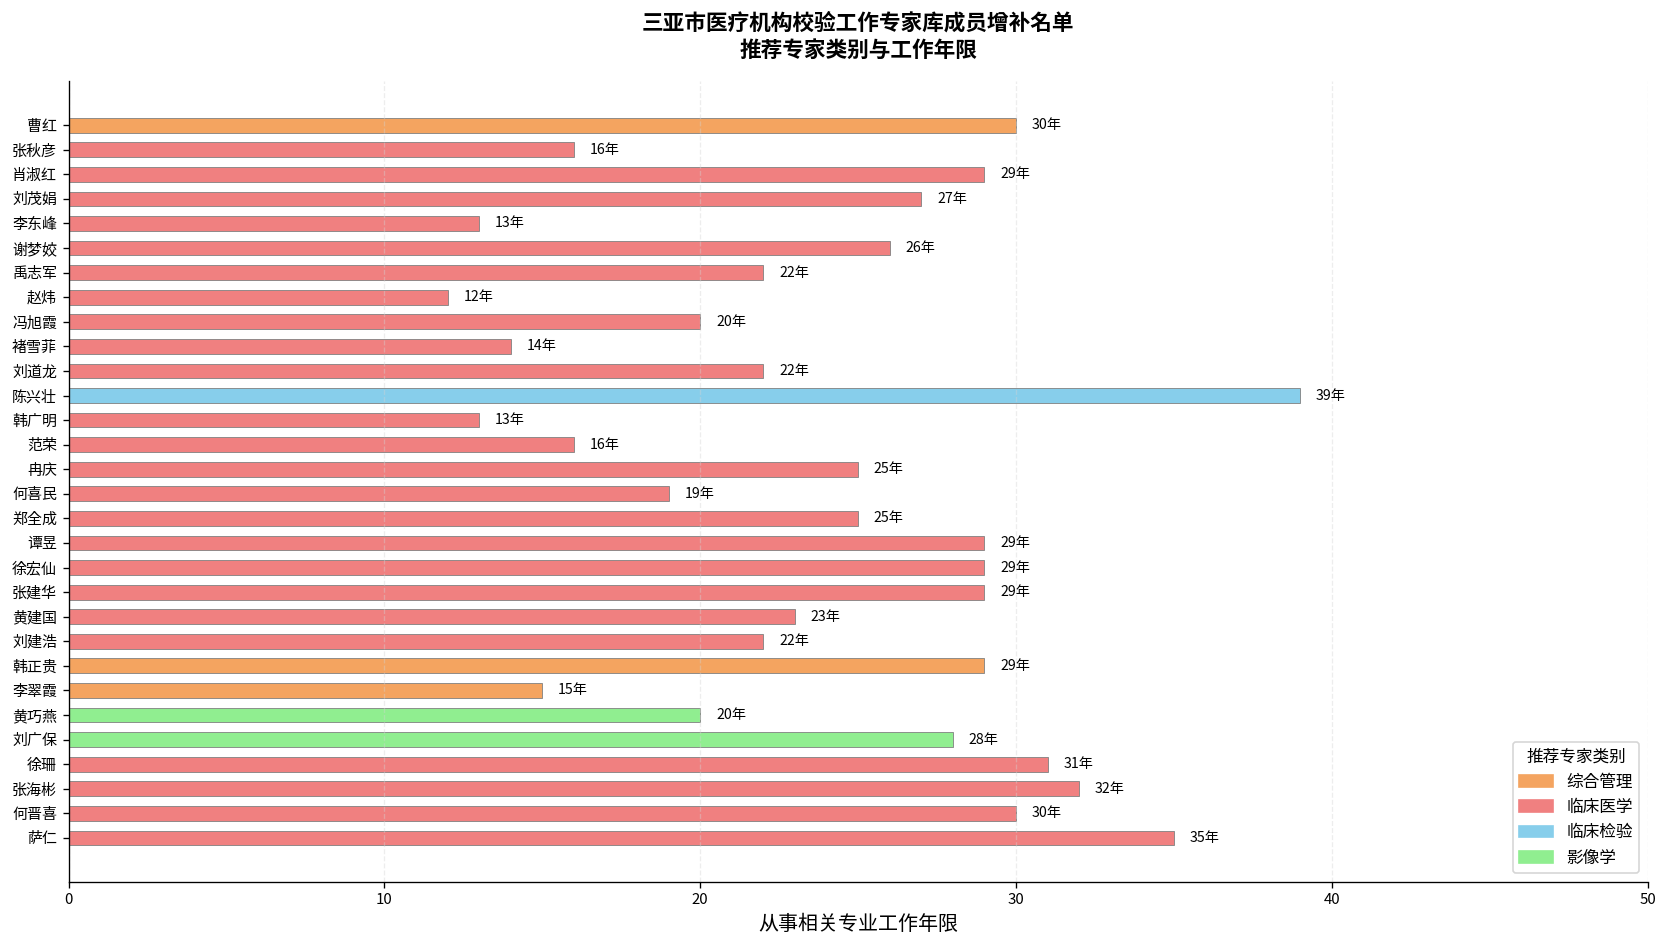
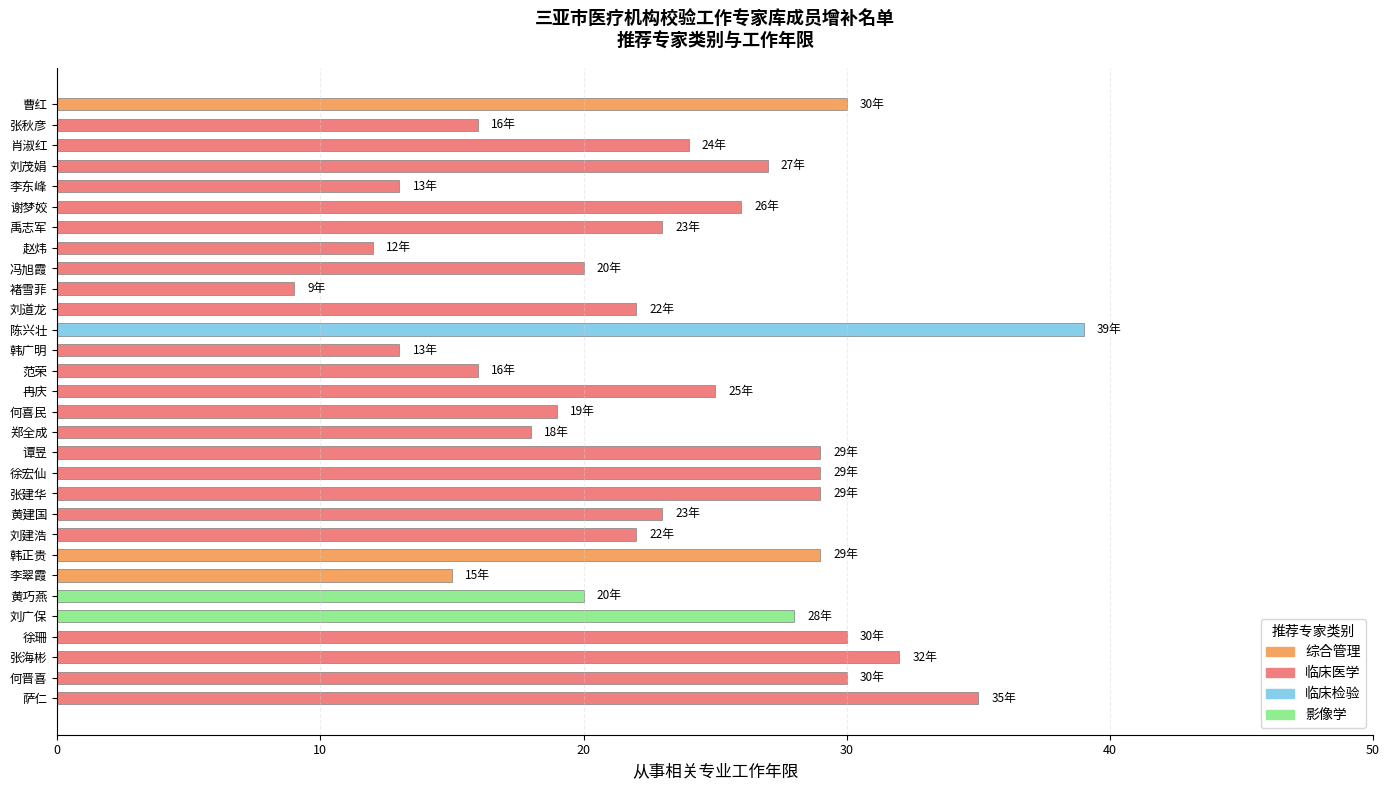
肖淑红: 29年 -> 24年
禹志军: 22年 -> 23年
褚雪菲: 14年 -> 9年
郑全成: 25年 -> 18年
徐珊: 31年 -> 30年
